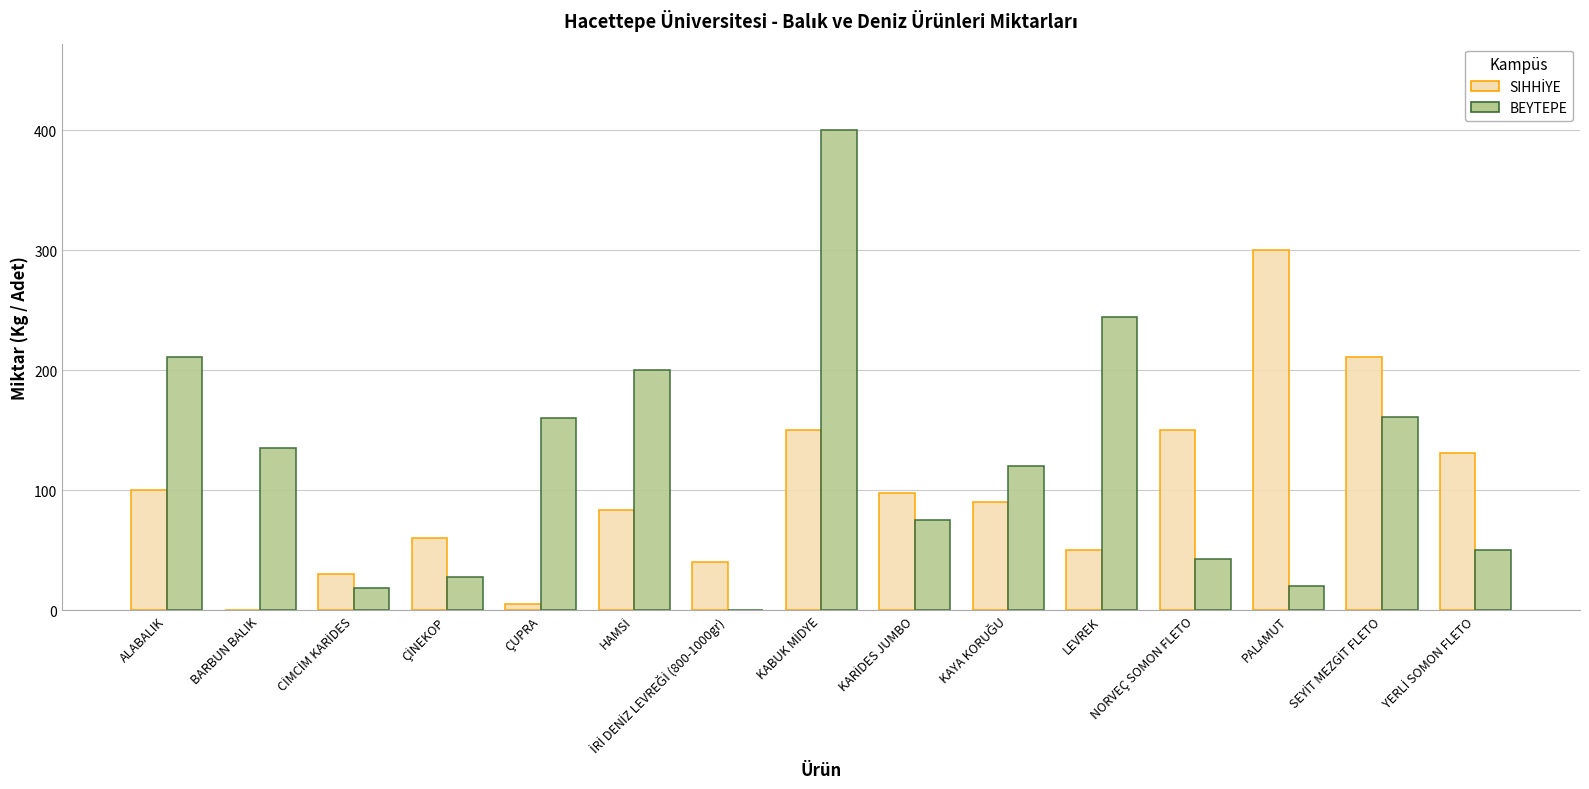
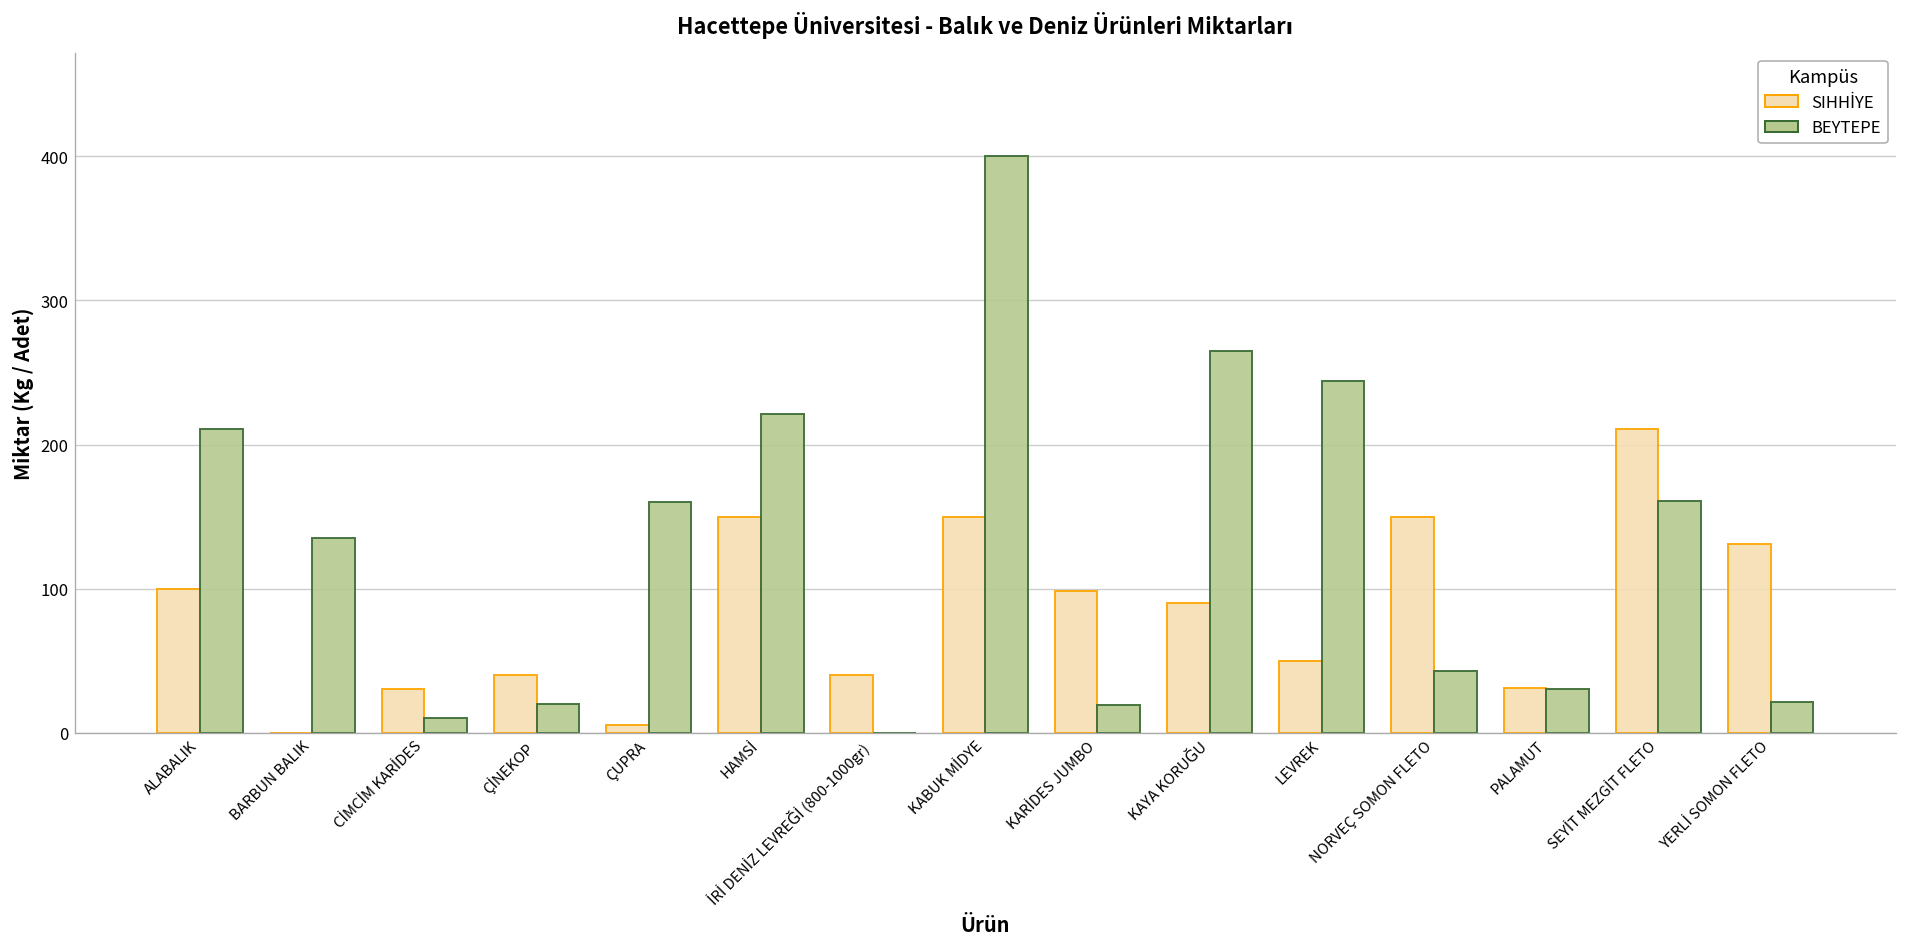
BEYTEPE, CİMCİM KARİDES: 19 -> 10
SIHHİYE, ÇİNEKOP: 60 -> 40
BEYTEPE, ÇİNEKOP: 28 -> 20
SIHHİYE, HAMSİ: 84 -> 150
BEYTEPE, HAMSİ: 200 -> 221
BEYTEPE, KARİDES JUMBO: 75 -> 19
BEYTEPE, KAYA KORUĞU: 120 -> 265
SIHHİYE, PALAMUT: 300 -> 31
BEYTEPE, PALAMUT: 20 -> 30
BEYTEPE, YERLİ SOMON FLETO: 50 -> 21
